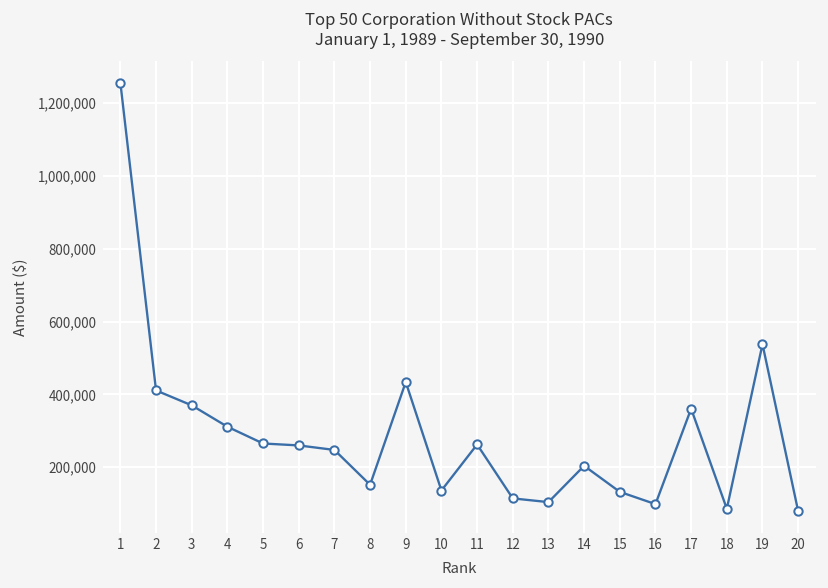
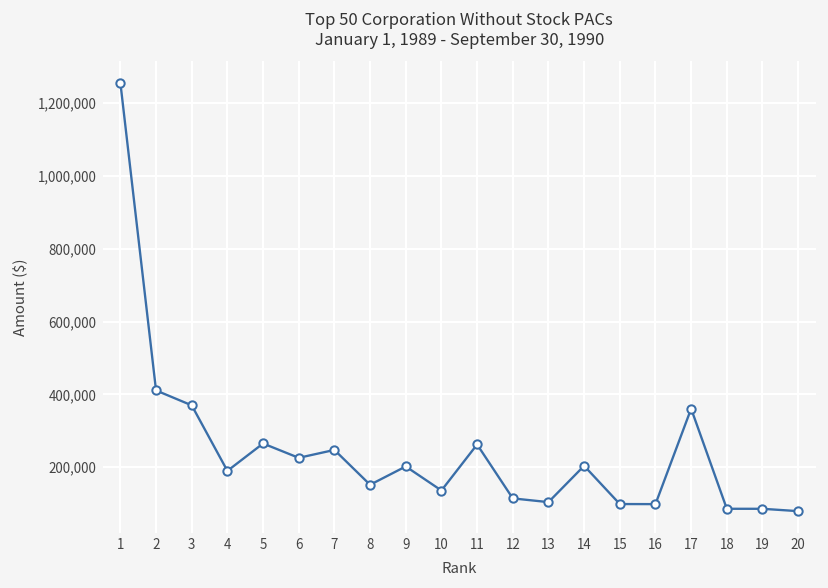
4: 310,000 -> 190,000
6: 260,000 -> 230,000
9: 430,000 -> 200,000
15: 130,000 -> 100,000
19: 540,000 -> 90,000
